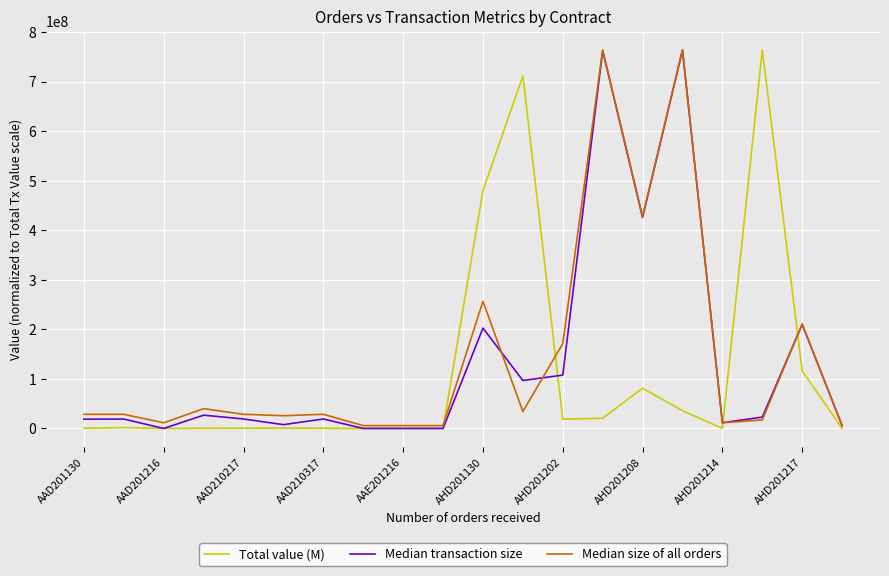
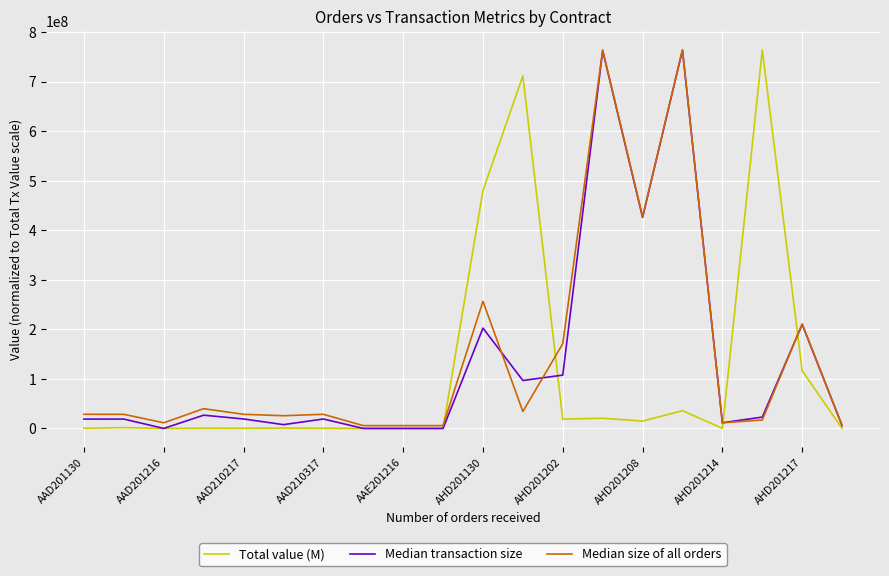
Total value (M), AHD201208: 80000000 -> 10000000
